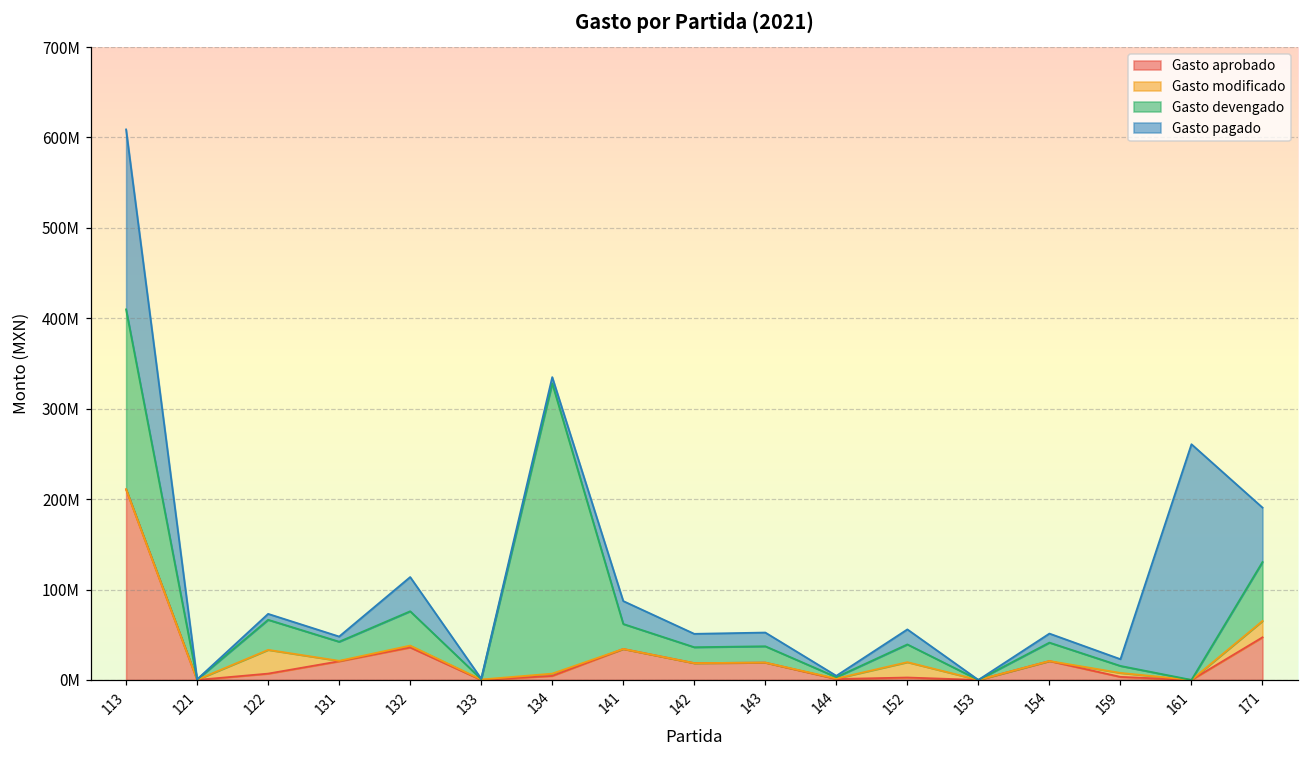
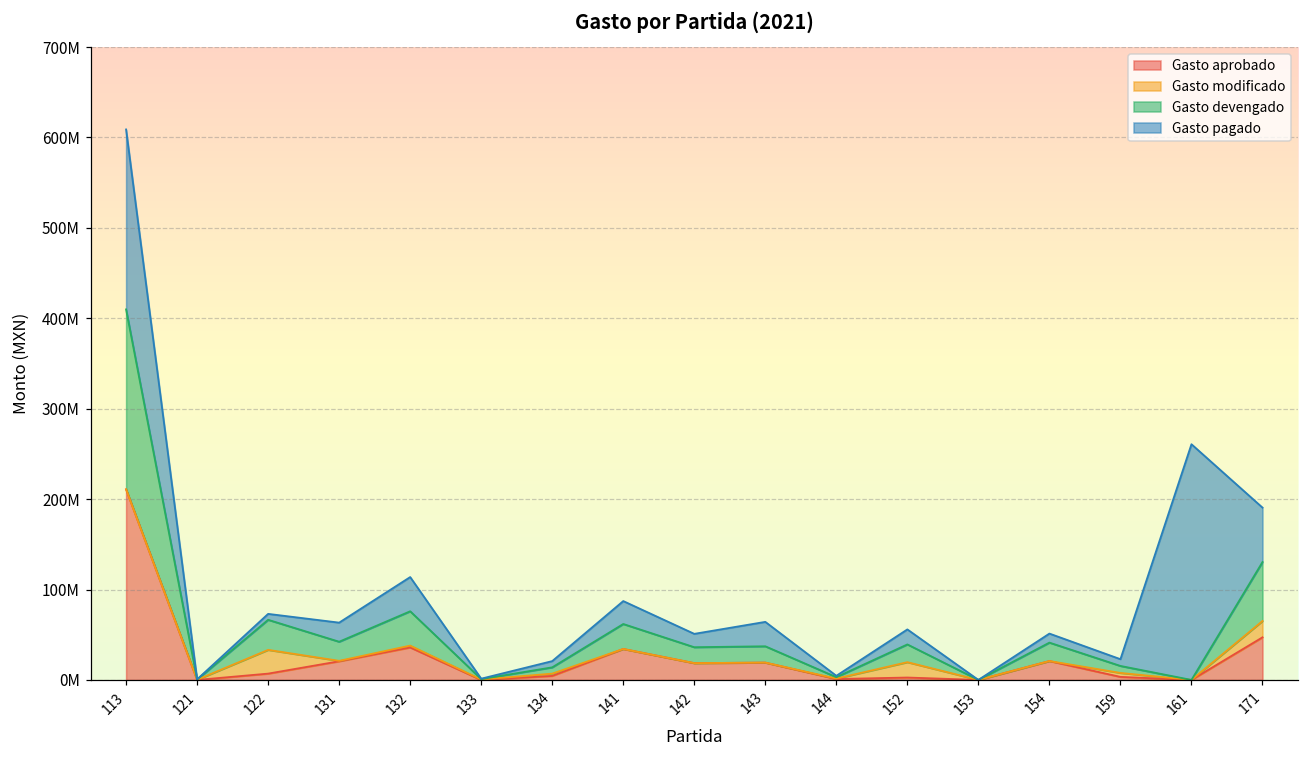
Gasto pagado, 131: 10000000 -> 20000000
Gasto devengado, 134: 320000000 -> 10000000
Gasto pagado, 143: 20000000 -> 30000000
